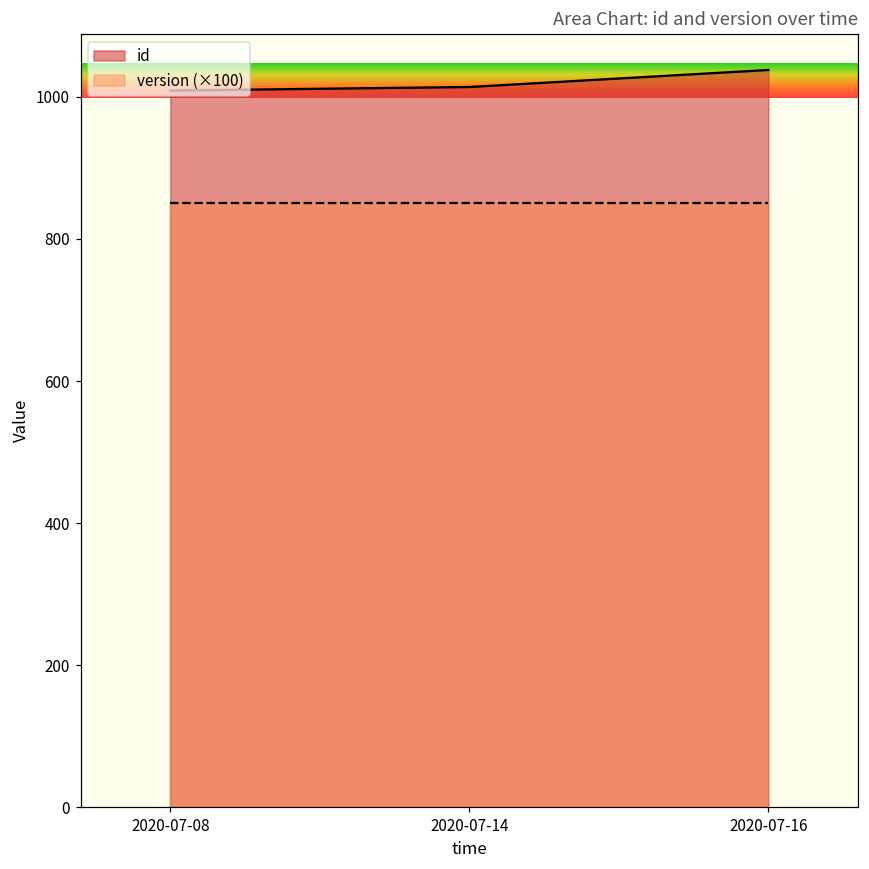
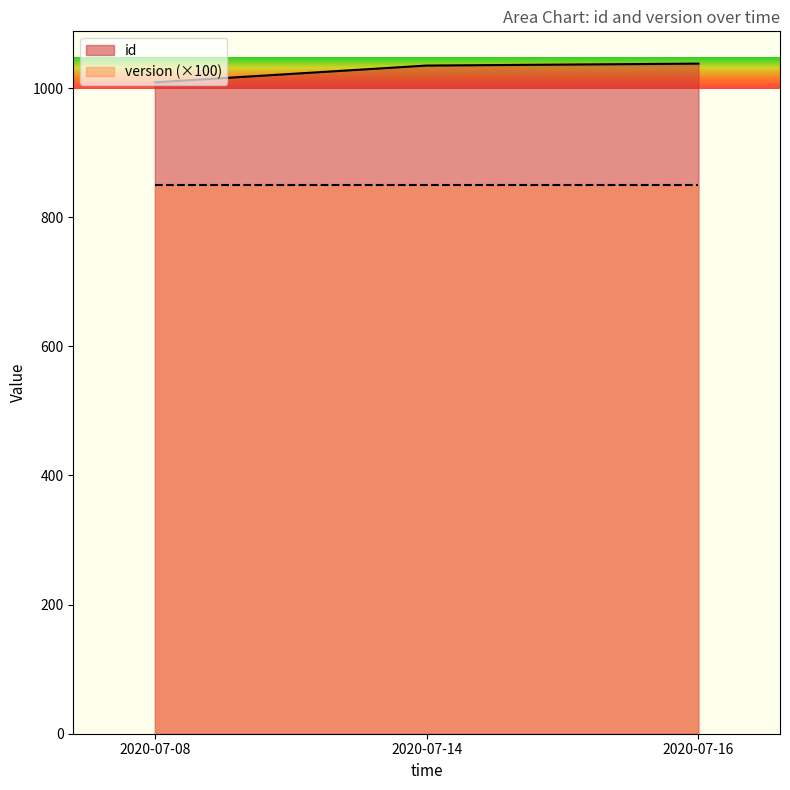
id, 2020-07-14: 1010 -> 1040
